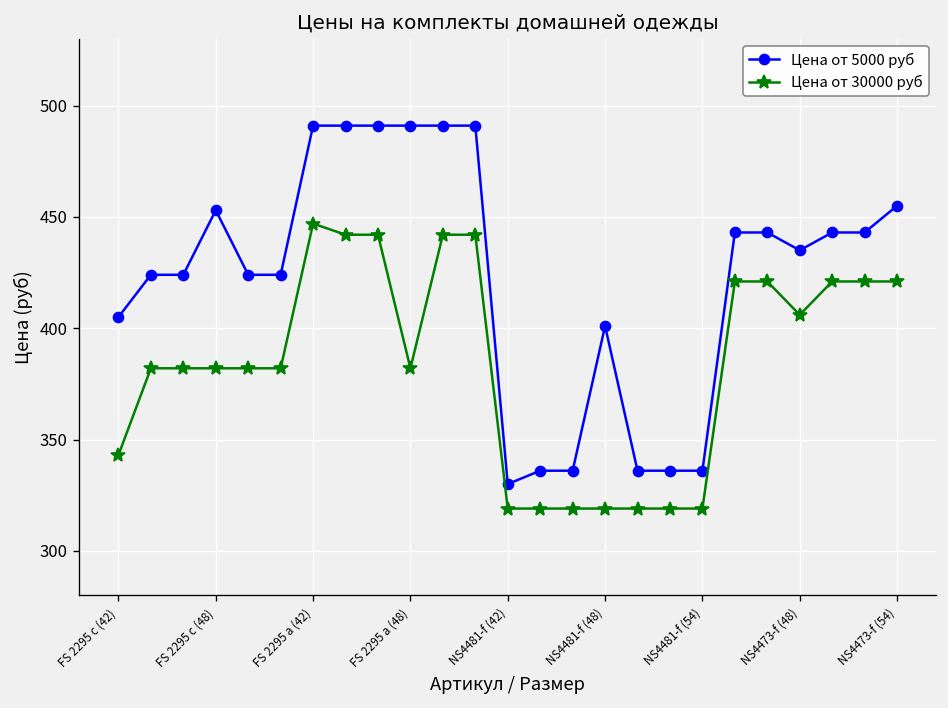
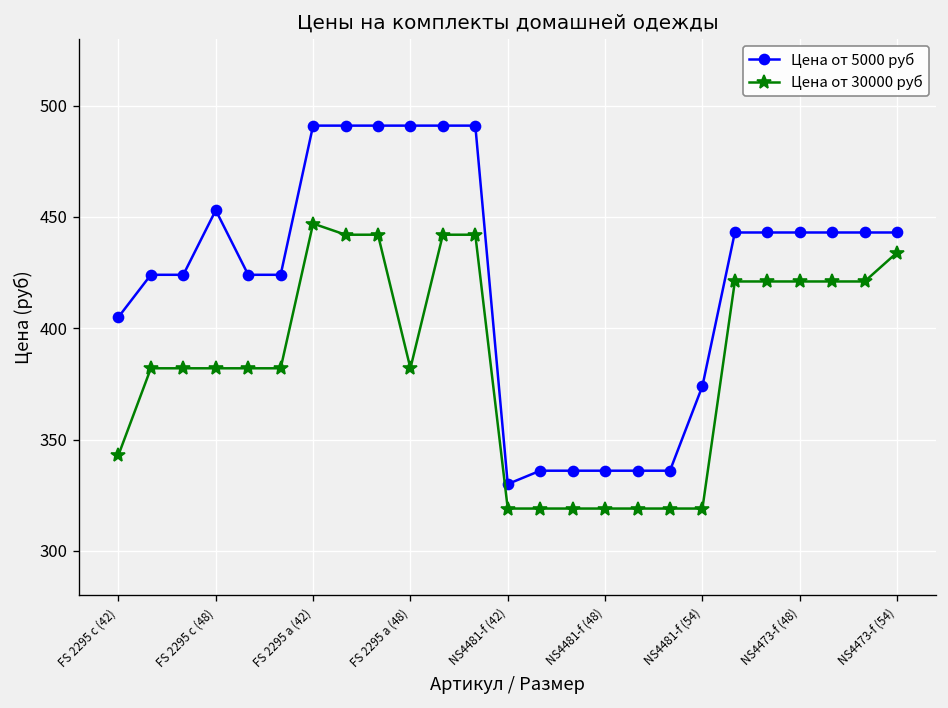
Цена от 5000 руб, NS4481-f (48): 401 -> 336
Цена от 5000 руб, NS4481-f (54): 336 -> 374
Цена от 5000 руб, NS4473-f (48): 435 -> 443
Цена от 30000 руб, NS4473-f (48): 406 -> 421
Цена от 5000 руб, NS4473-f (54): 455 -> 443
Цена от 30000 руб, NS4473-f (54): 421 -> 434
